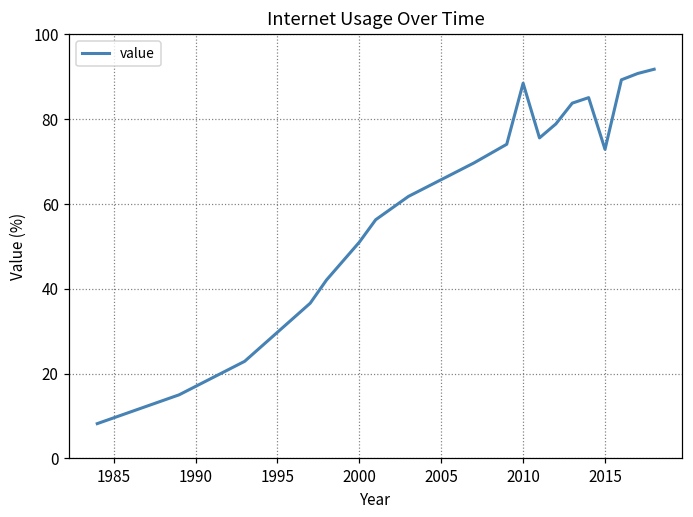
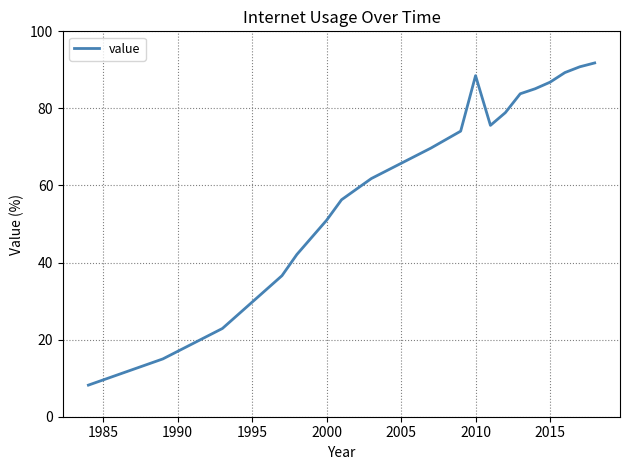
2015: 73 -> 87
